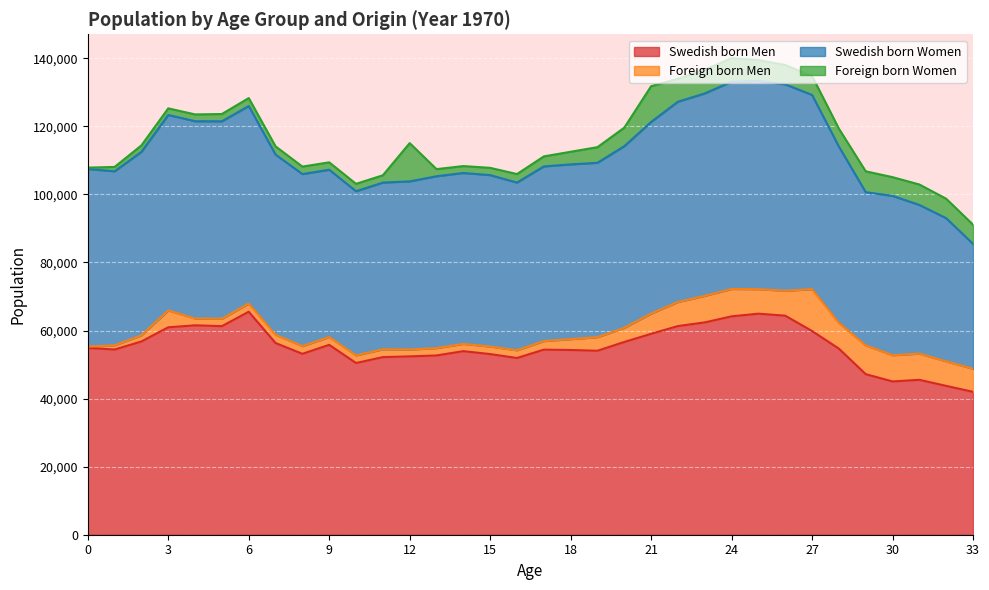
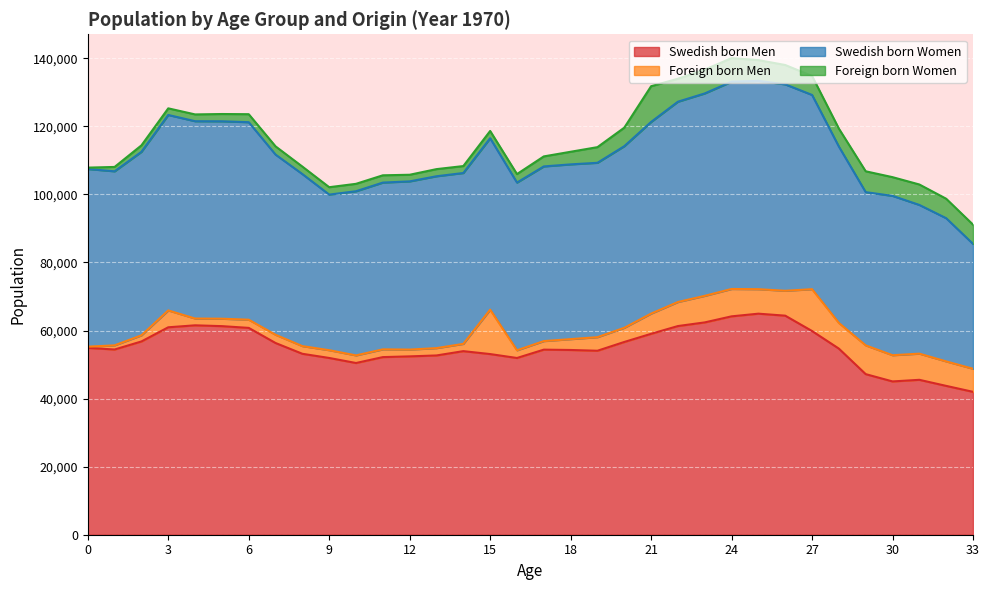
Swedish born Men, 6: 66,000 -> 61,000
Swedish born Men, 9: 56,000 -> 52,000
Swedish born Women, 9: 49,000 -> 46,000
Foreign born Women, 12: 11,000 -> 2,000
Foreign born Men, 15: 2,000 -> 13,000
